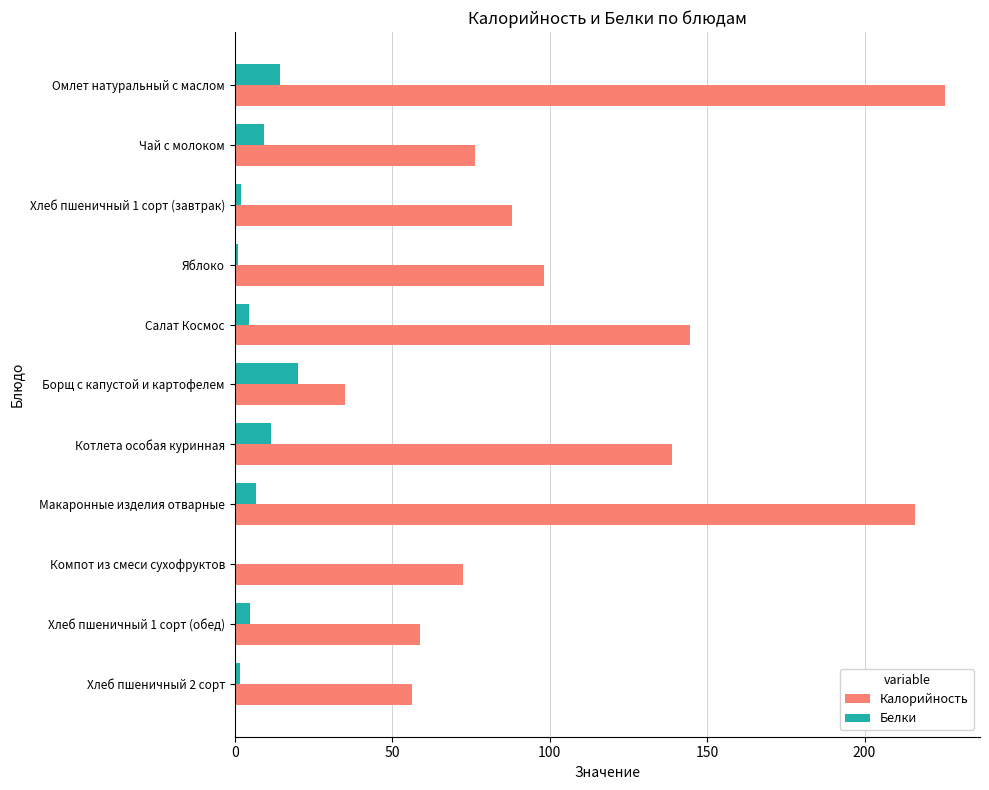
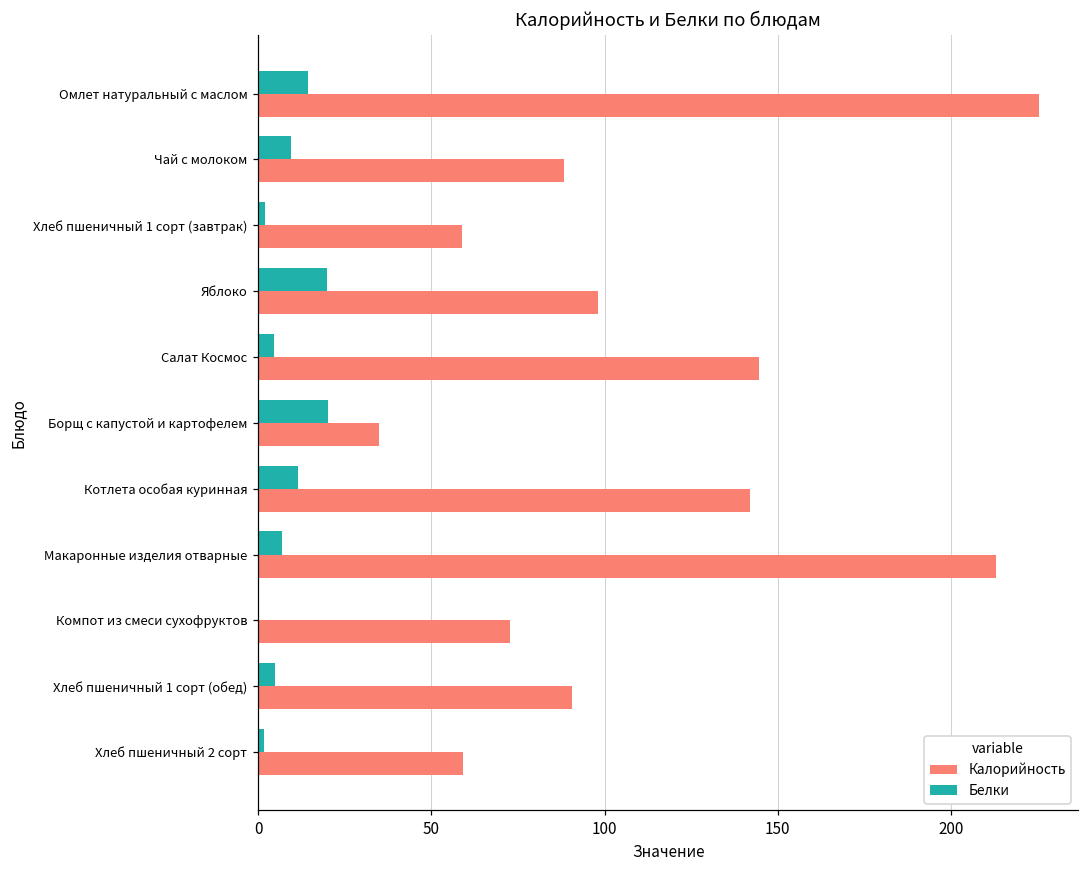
Калорийность, Чай с молоком: 76 -> 88
Калорийность, Хлеб пшеничный 1 сорт (завтрак): 88 -> 59
Белки, Яблоко: 1 -> 20
Калорийность, Котлета особая куринная: 139 -> 142
Калорийность, Макаронные изделия отварные: 216 -> 213
Калорийность, Хлеб пшеничный 1 сорт (обед): 59 -> 91
Калорийность, Хлеб пшеничный 2 сорт: 56 -> 59
